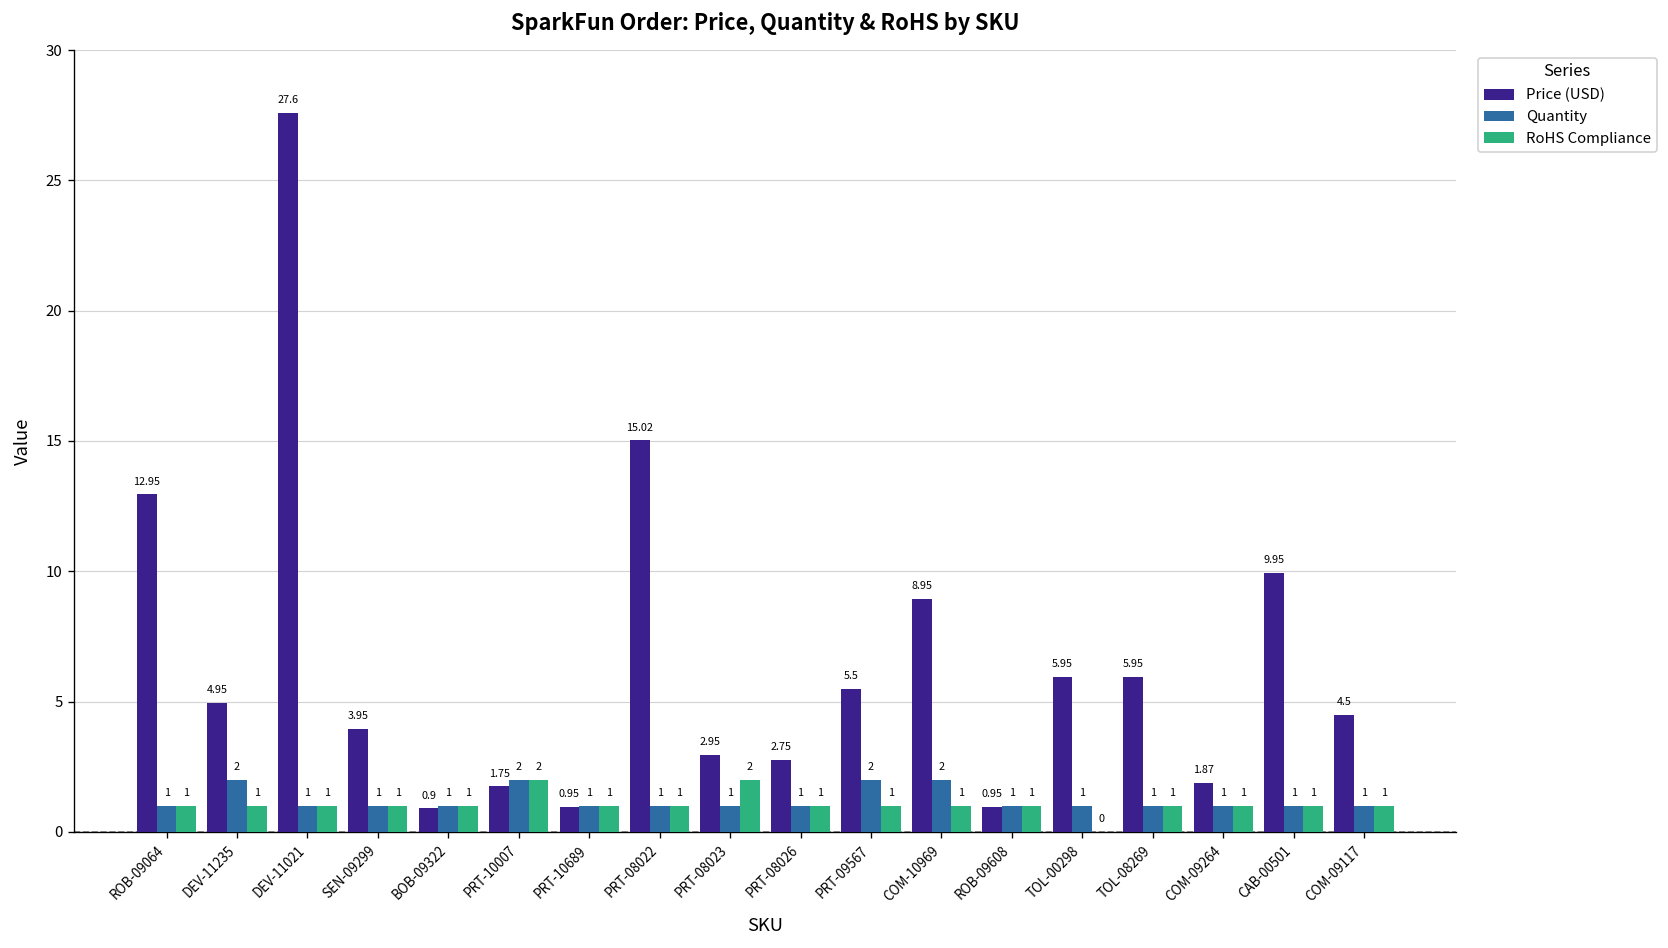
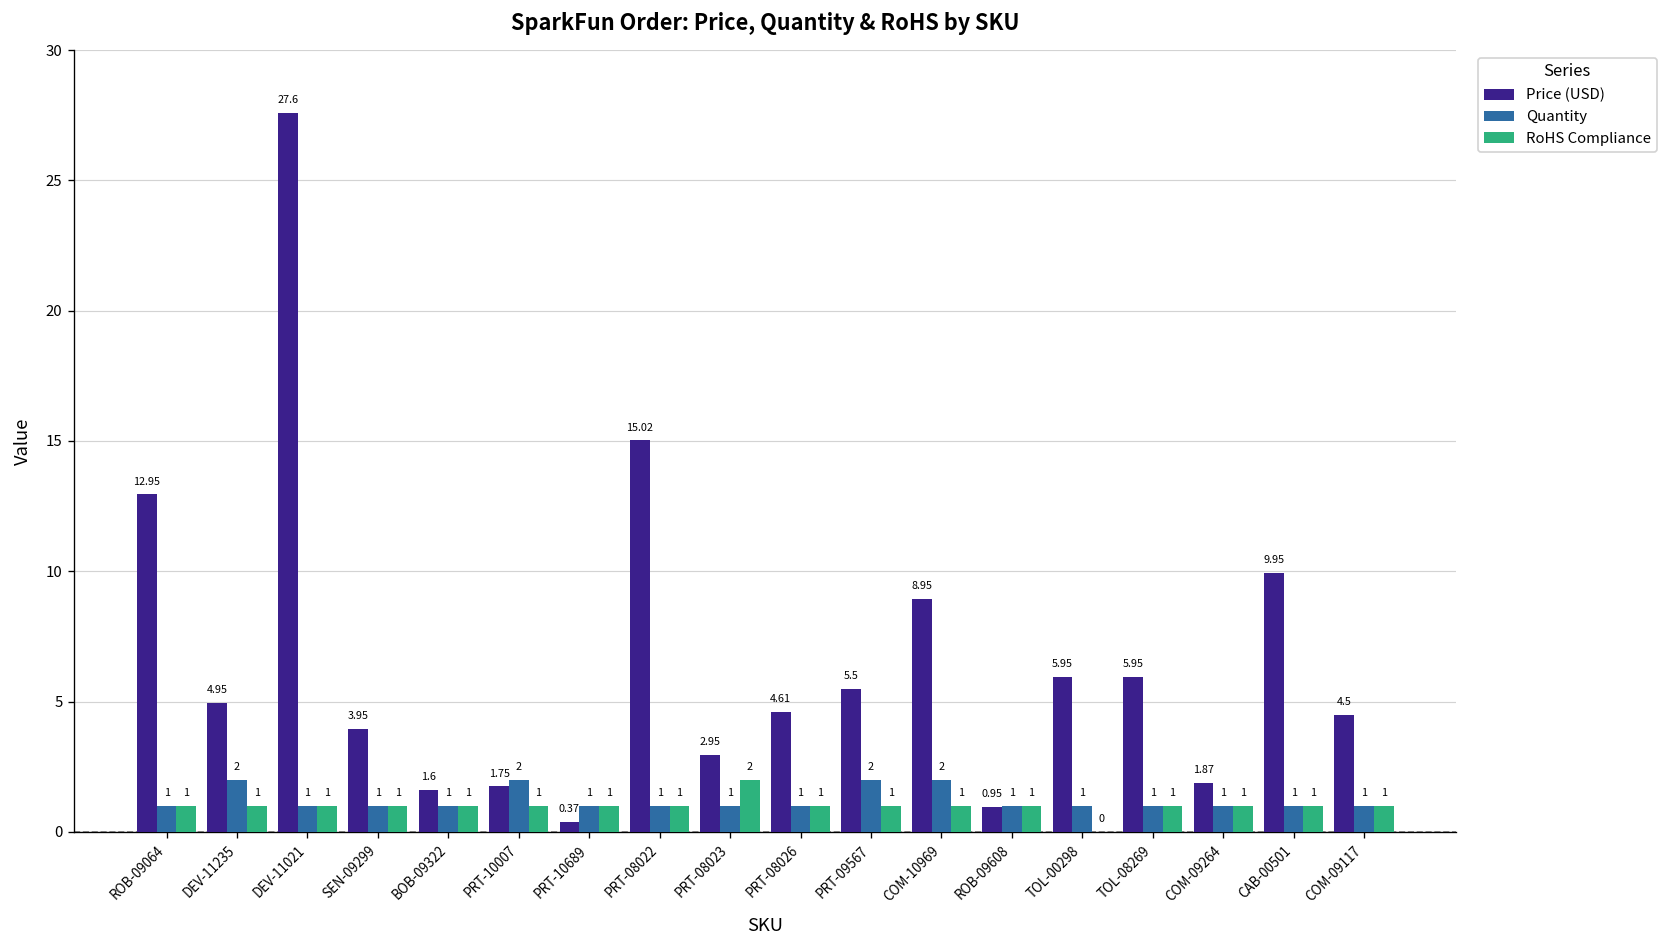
Price (USD), BOB-09322: 0.9 -> 1.6
RoHS Compliance, PRT-10007: 2 -> 1
Price (USD), PRT-10689: 0.95 -> 0.37
Price (USD), PRT-08026: 2.75 -> 4.61
